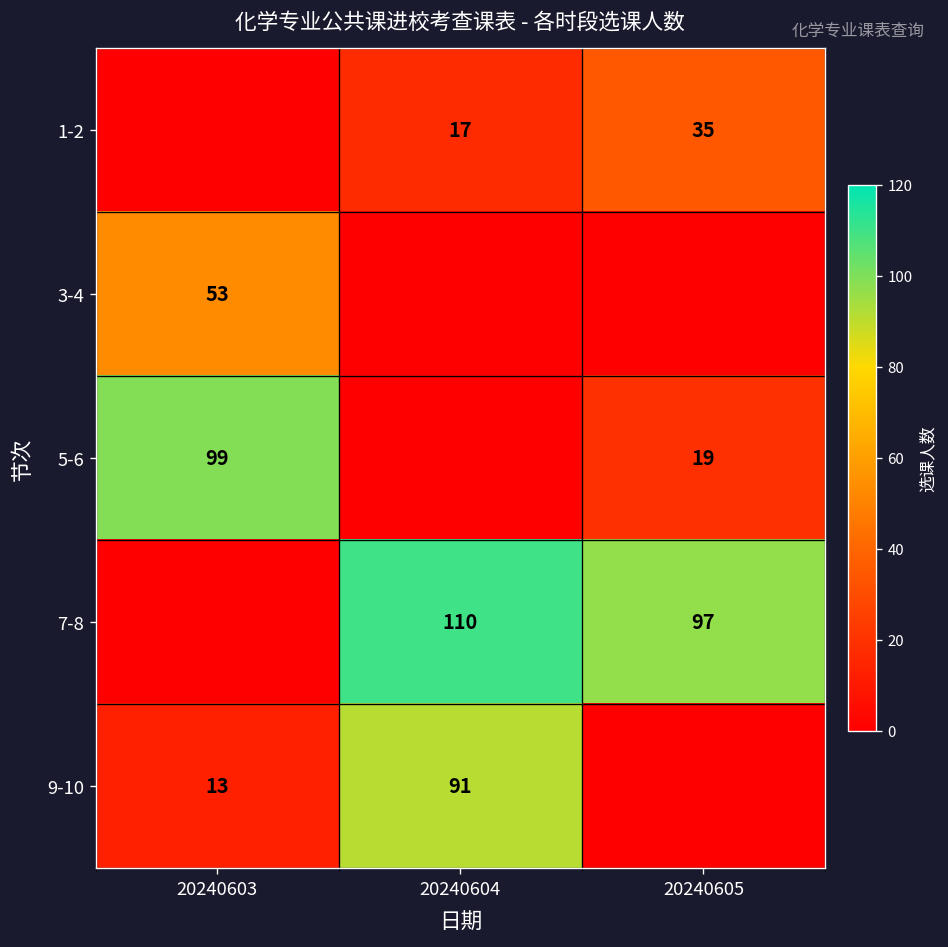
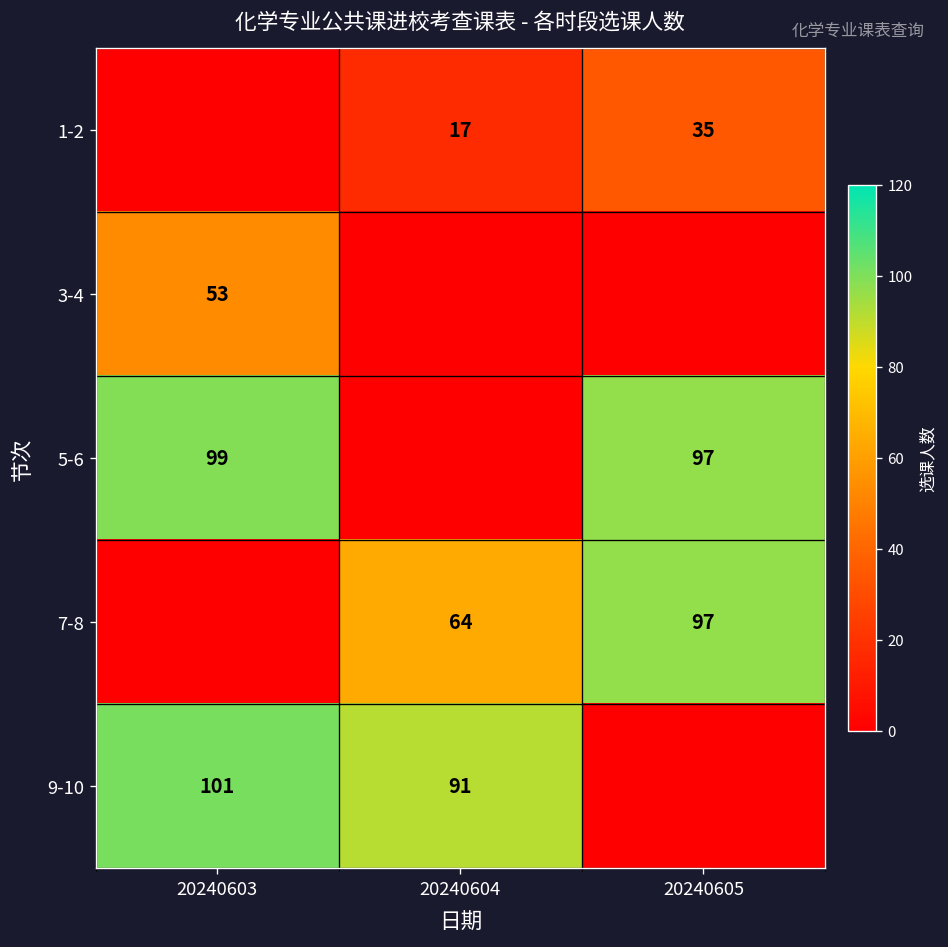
5-6, 20240605: 19 -> 97
7-8, 20240604: 110 -> 64
9-10, 20240603: 13 -> 101
